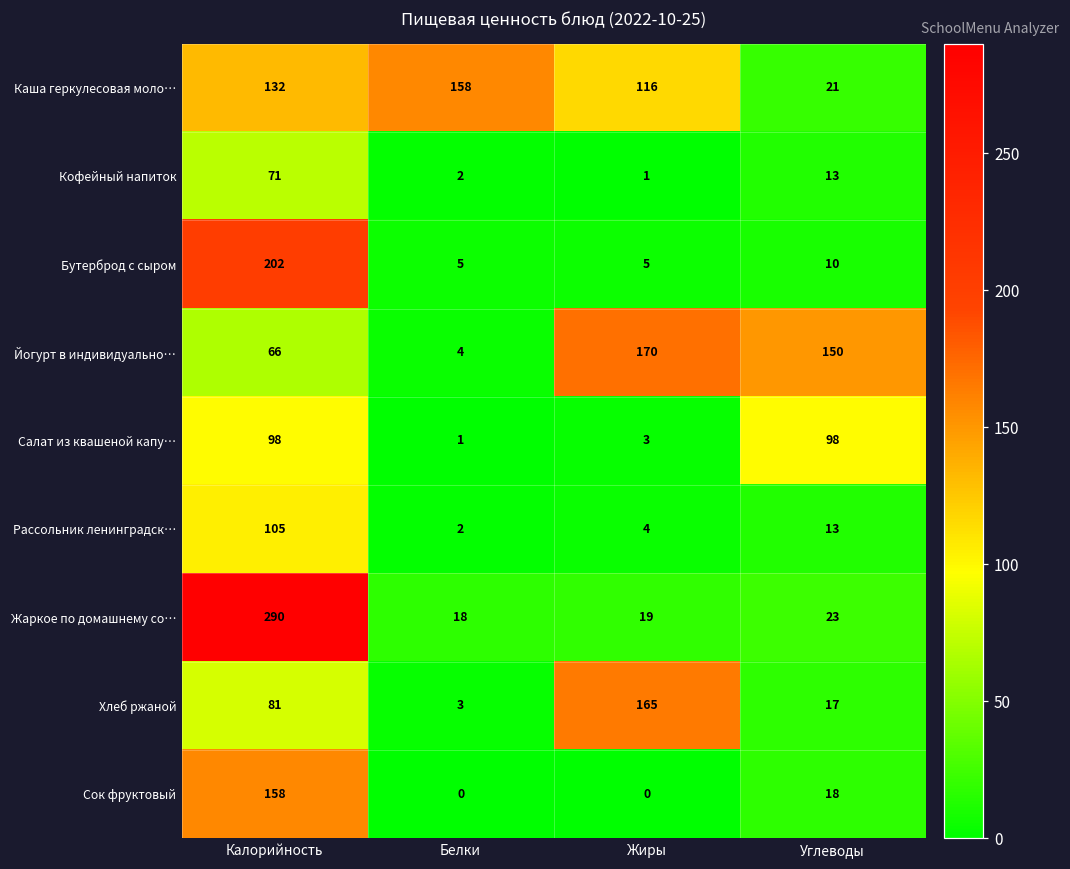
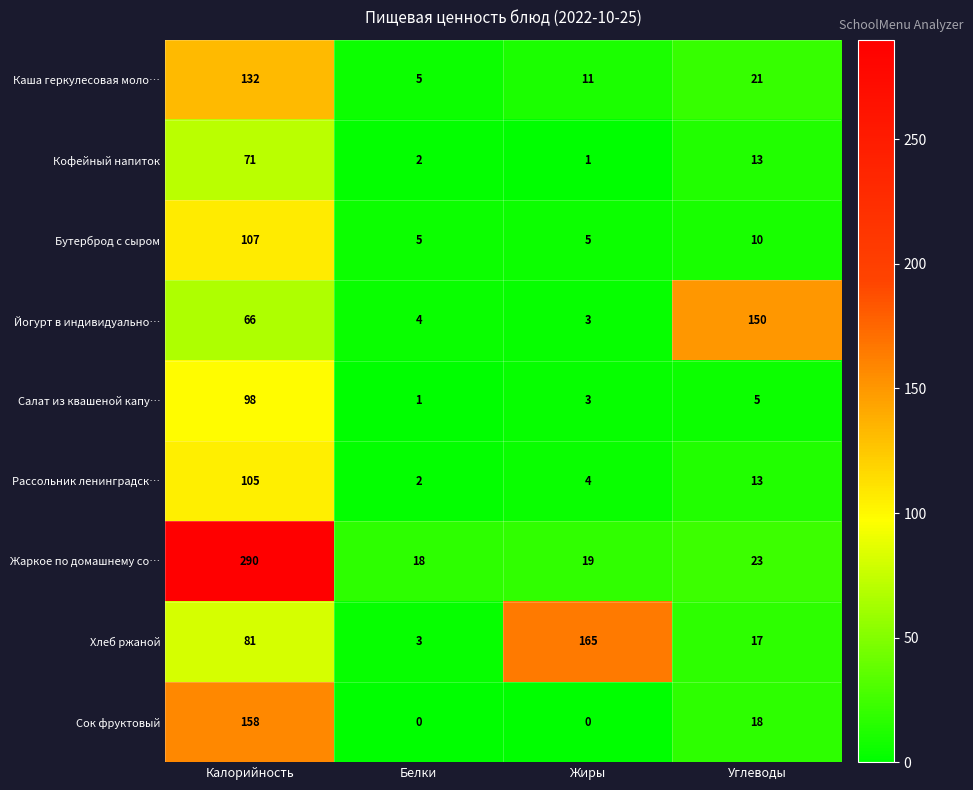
Каша геркулесовая моло…, Белки: 158 -> 5
Каша геркулесовая моло…, Жиры: 116 -> 11
Бутерброд с сыром, Калорийность: 202 -> 107
Йогурт в индивидуально…, Жиры: 170 -> 3
Салат из квашеной капу…, Углеводы: 98 -> 5
